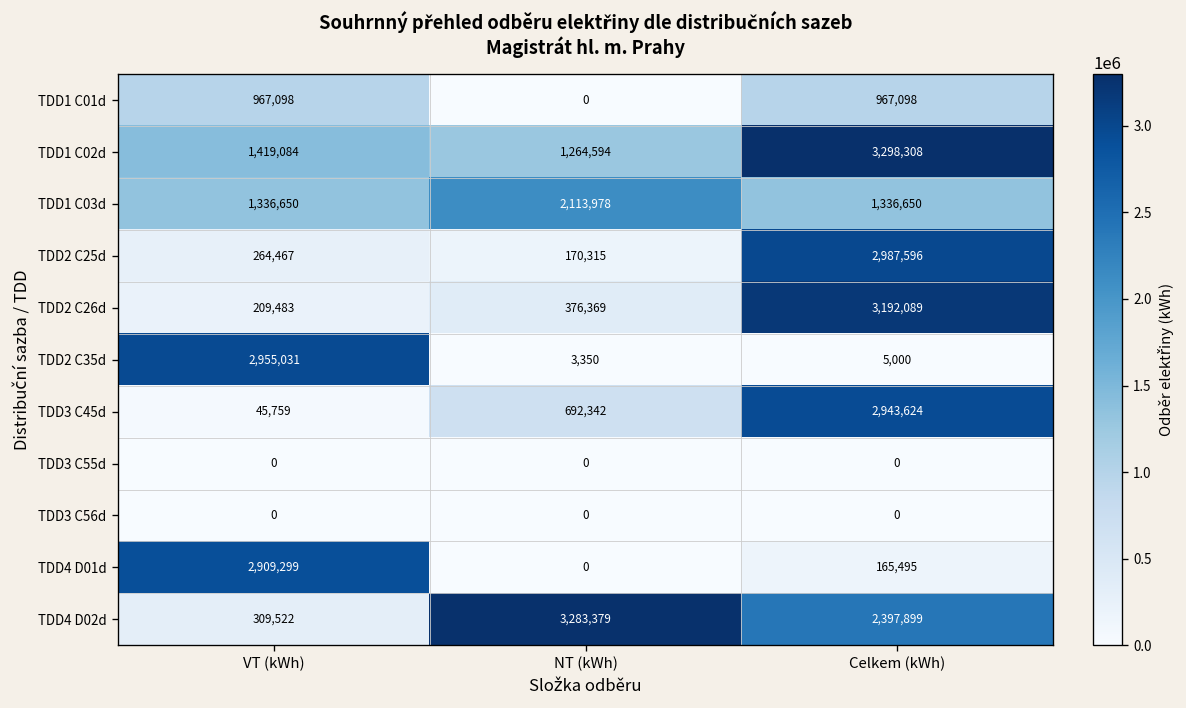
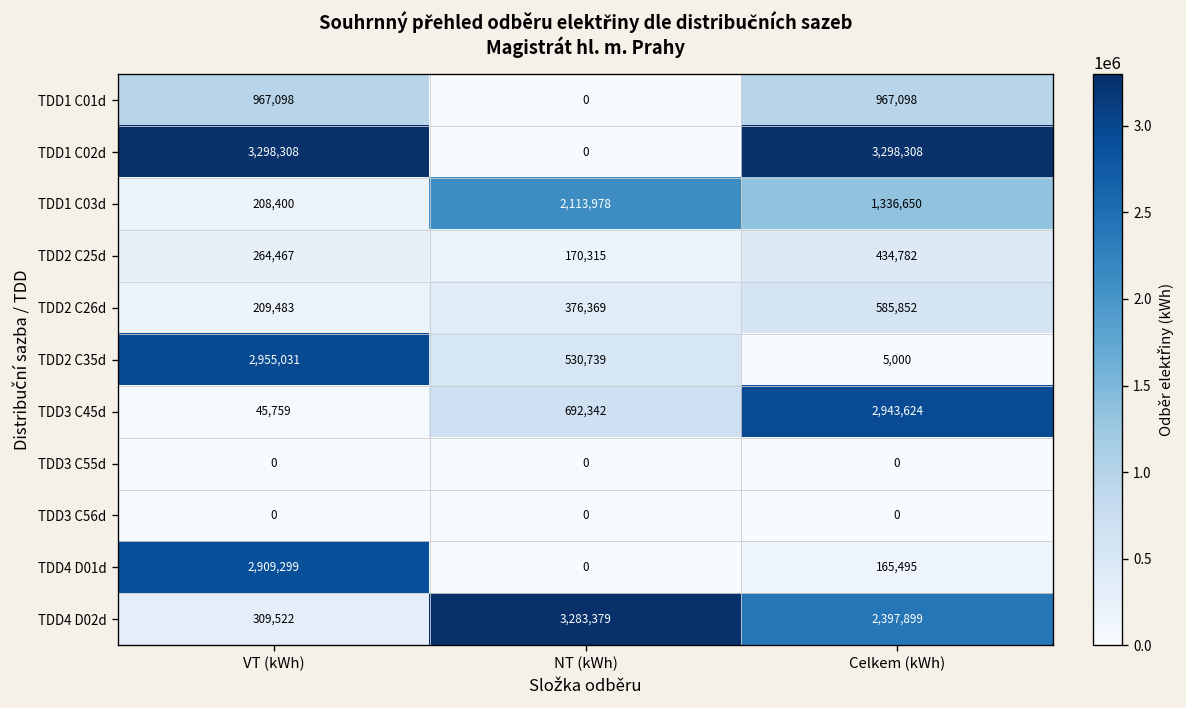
TDD1 C02d, VT (kWh): 1,419,084 -> 3,298,308
TDD1 C02d, NT (kWh): 1,264,594 -> 0
TDD1 C03d, VT (kWh): 1,336,650 -> 208,400
TDD2 C25d, Celkem (kWh): 2,987,596 -> 434,782
TDD2 C26d, Celkem (kWh): 3,192,089 -> 585,852
TDD2 C35d, NT (kWh): 3,350 -> 530,739
